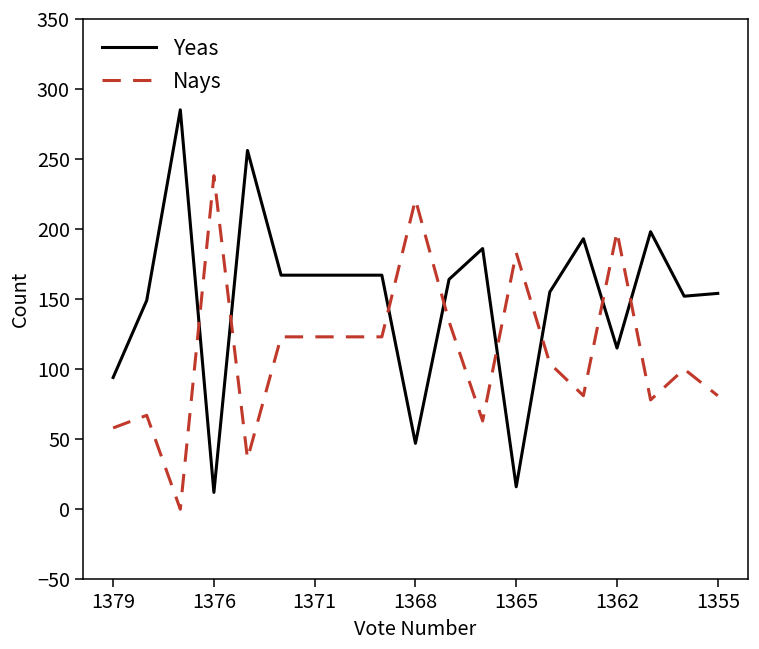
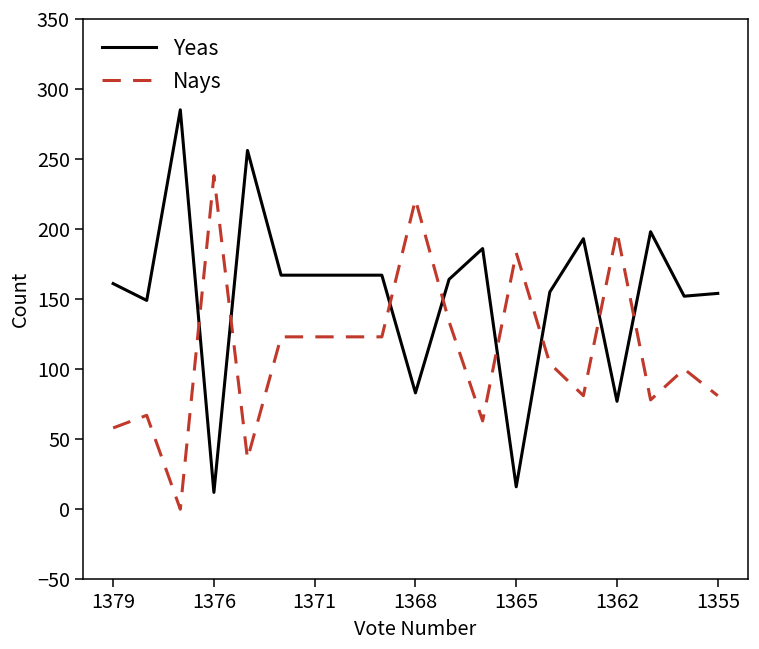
Yeas, 1379: 94 -> 161
Yeas, 1368: 47 -> 83
Yeas, 1362: 115 -> 77
